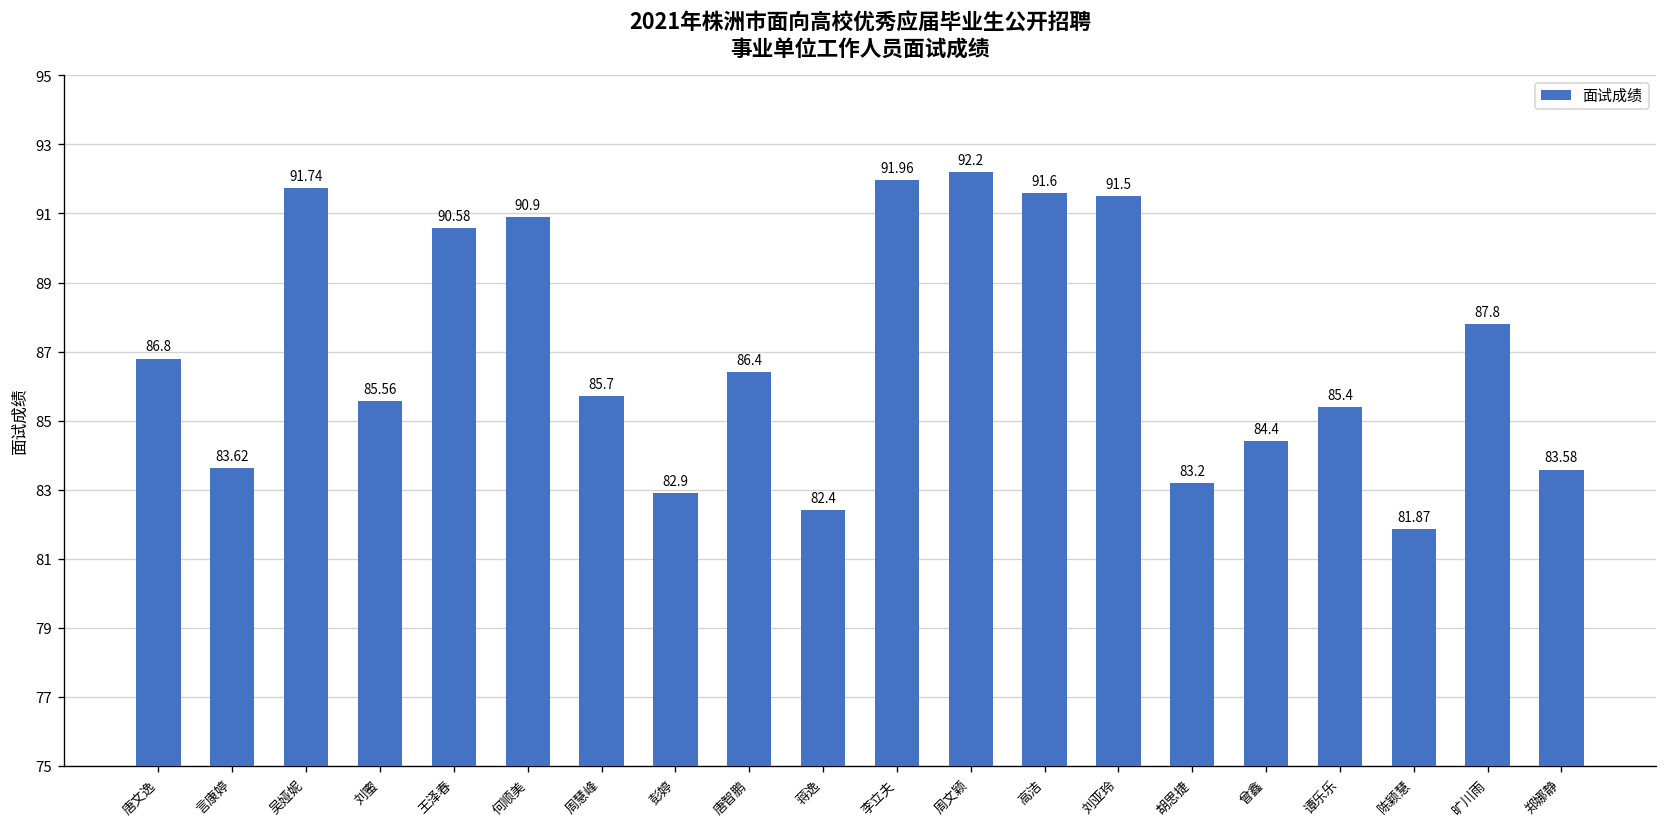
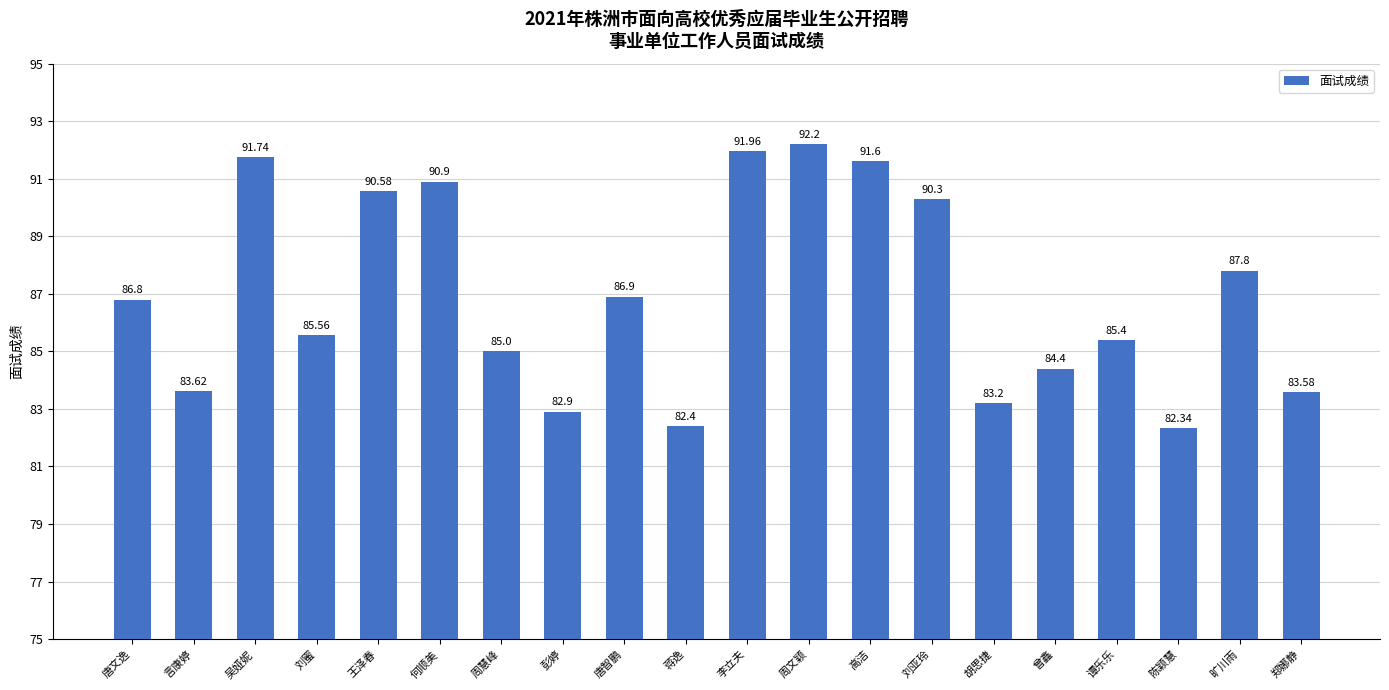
周慧峰: 85.7 -> 85.0
唐智鹏: 86.4 -> 86.9
刘亚玲: 91.5 -> 90.3
陈颖慧: 81.87 -> 82.34
